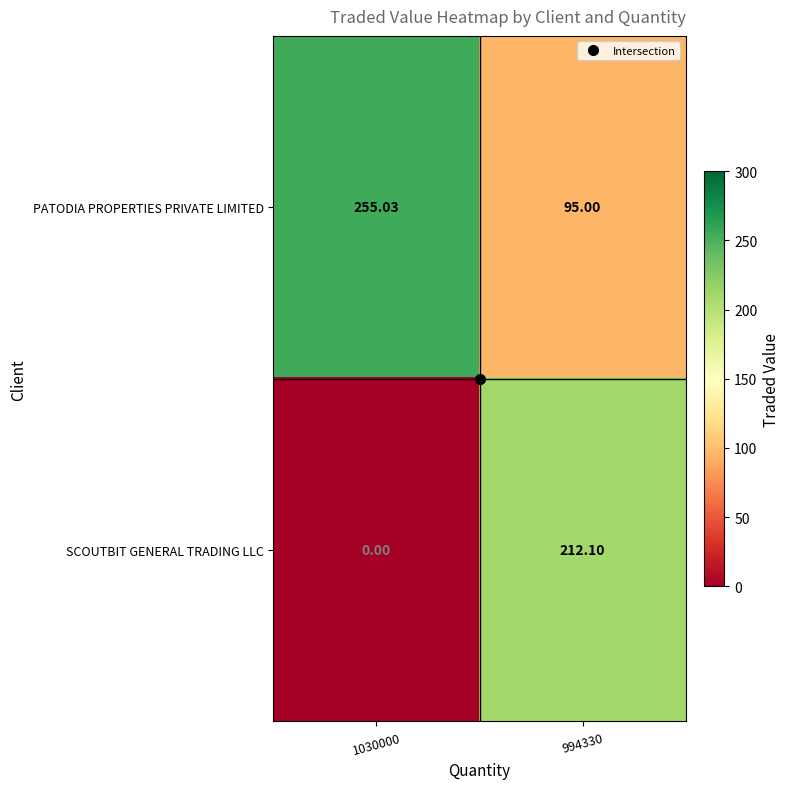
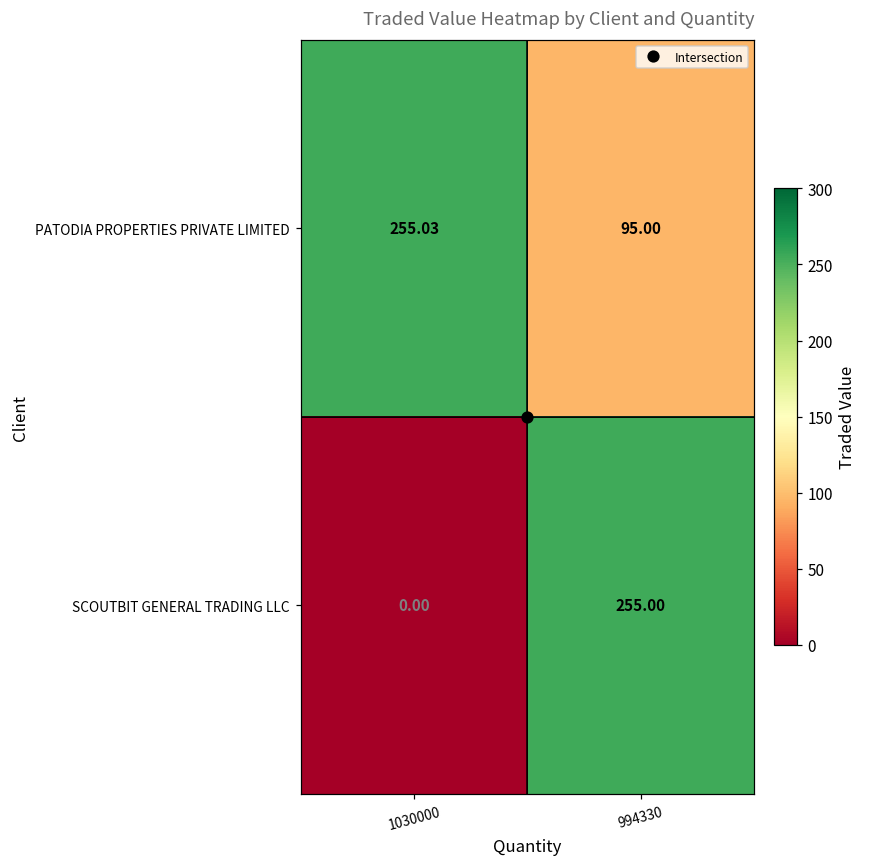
SCOUTBIT GENERAL TRADING LLC, 994330: 212.10 -> 255.00
